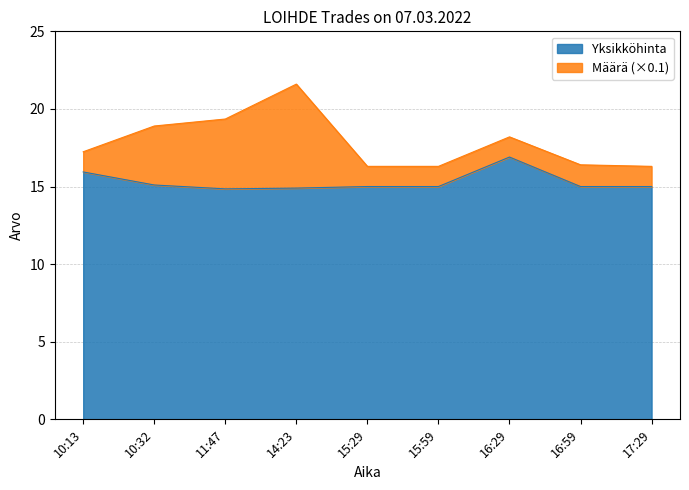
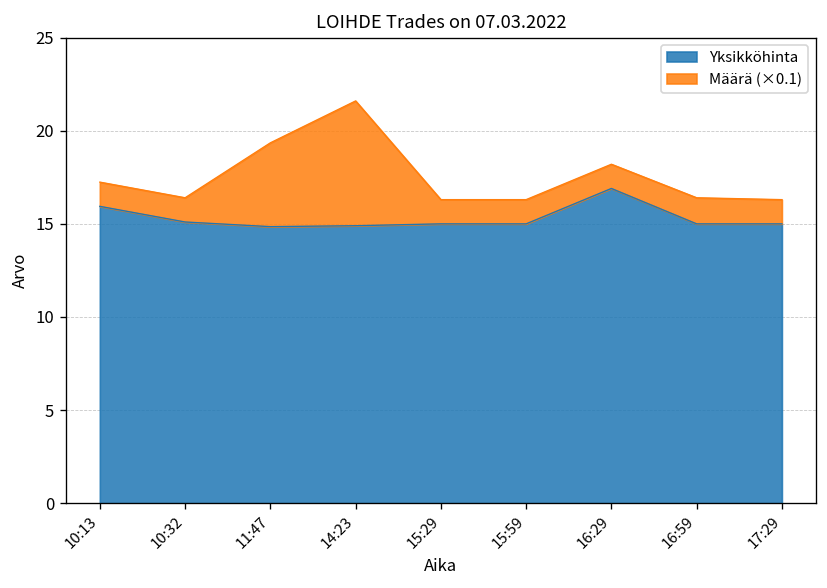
Määrä (×0.1), 10:32: 3.8 -> 1.3
